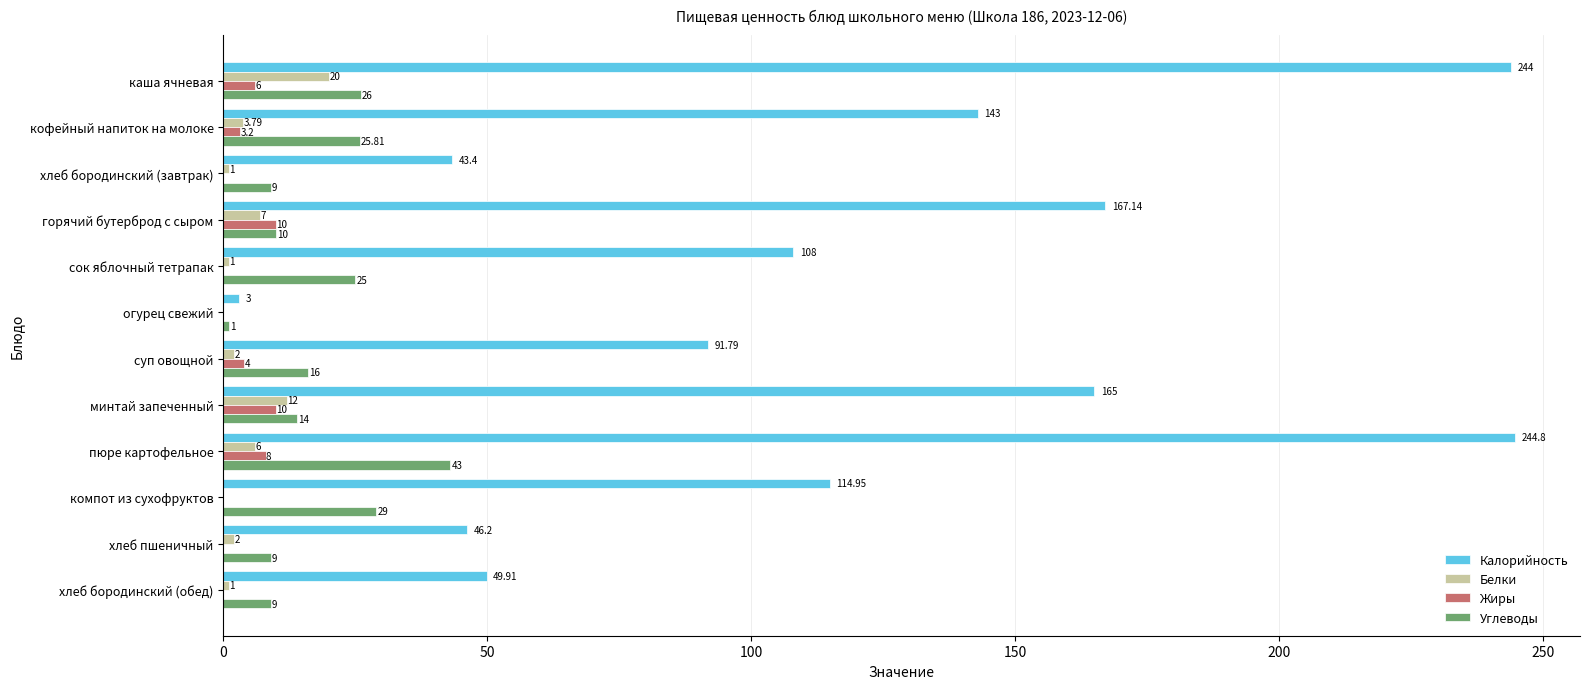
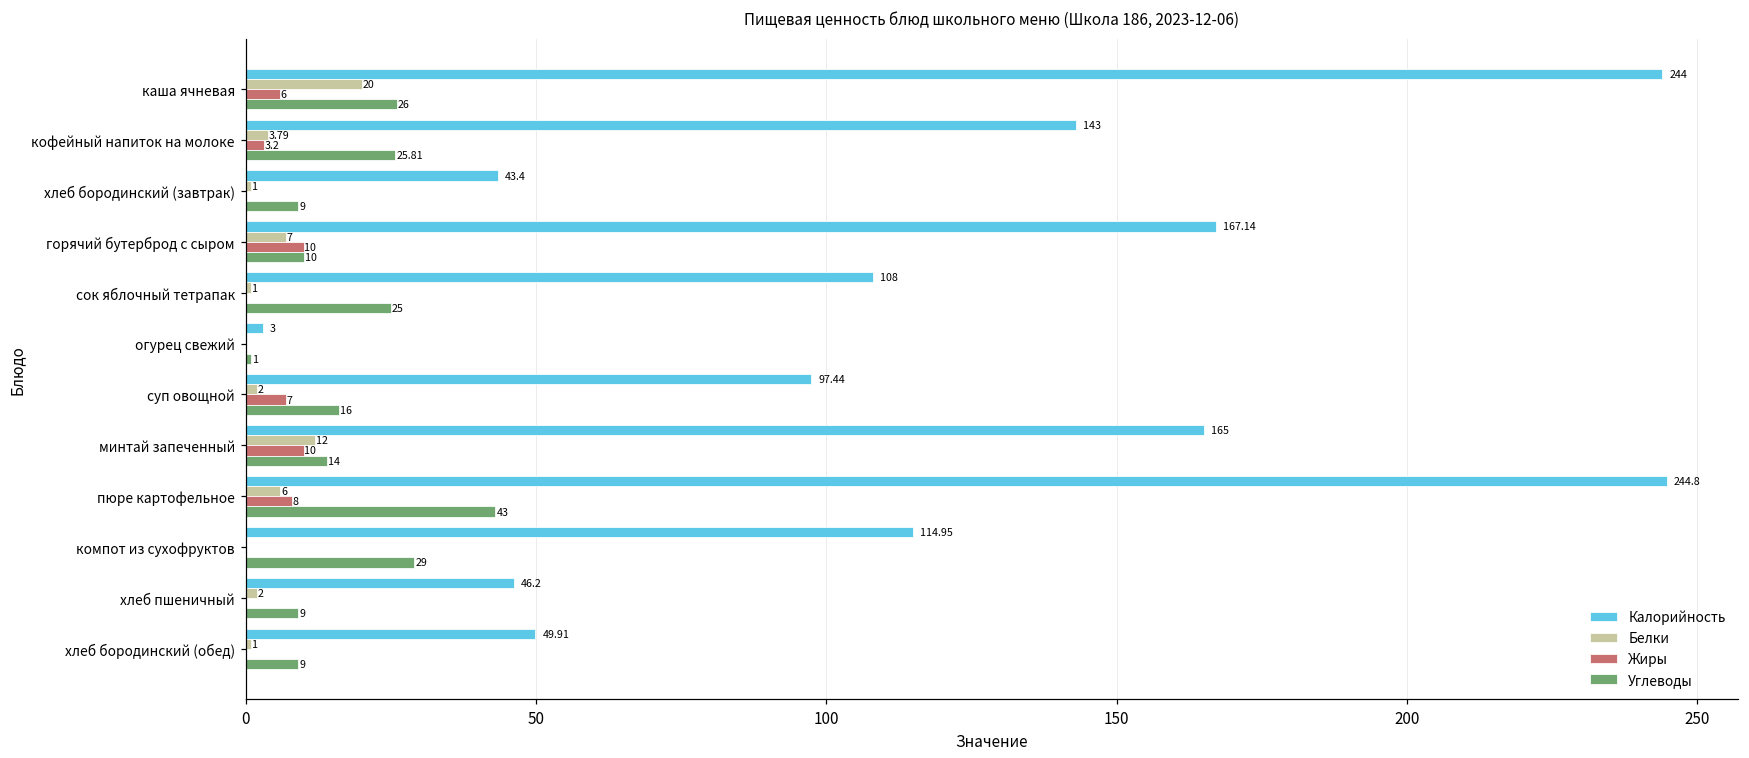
Калорийность, суп овощной: 91.79 -> 97.44
Жиры, суп овощной: 4 -> 7
